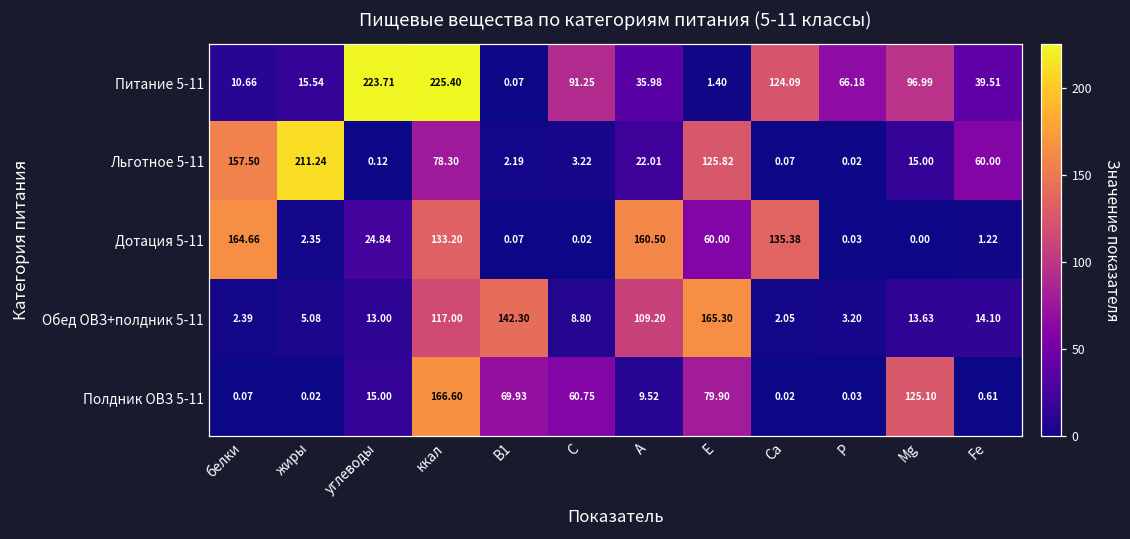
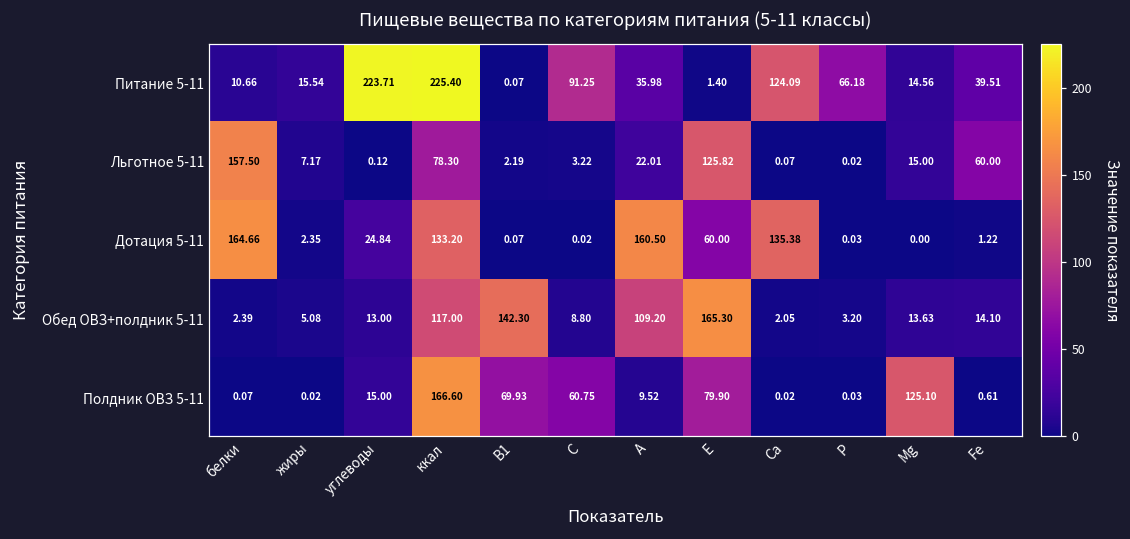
Питание 5-11, Мg: 96.99 -> 14.56
Льготное 5-11, жиры: 211.24 -> 7.17
